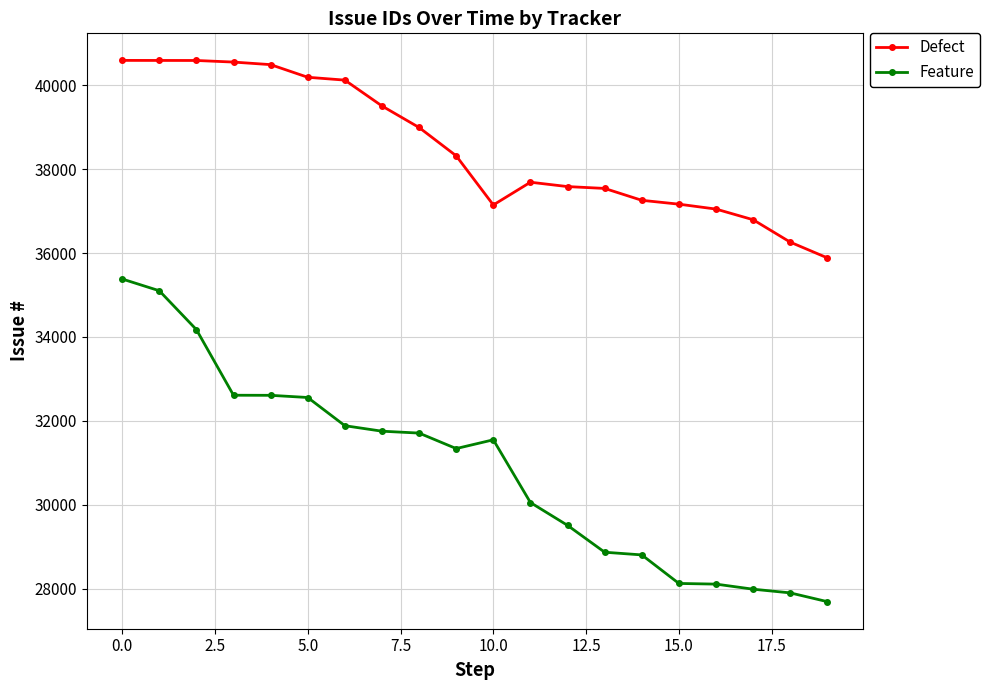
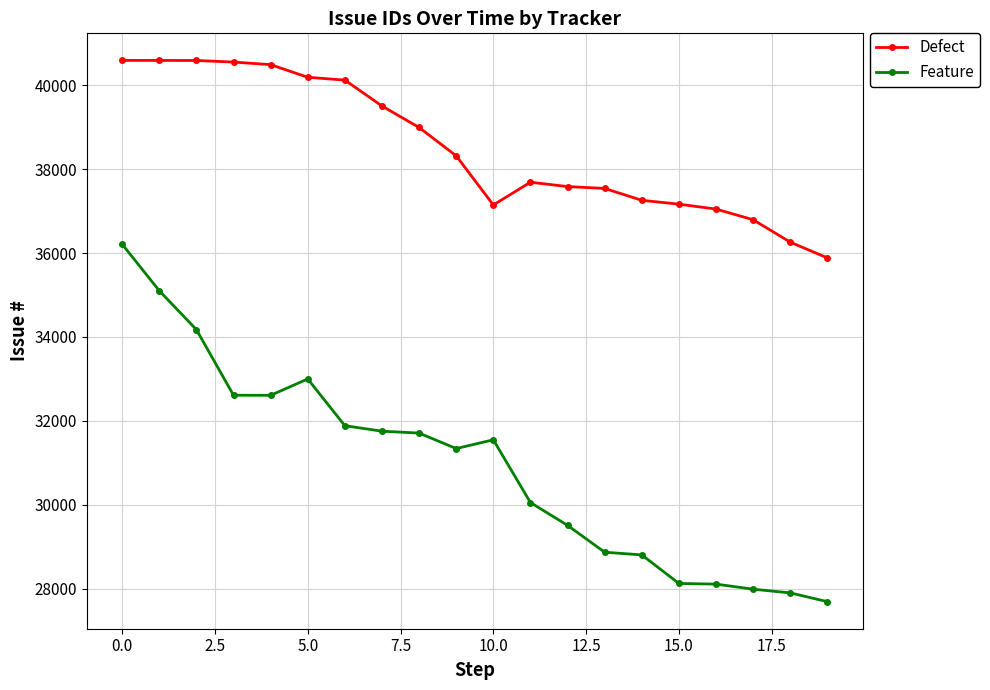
Feature, 0.0: 35400 -> 36200
Feature, 5.0: 32600 -> 33000
